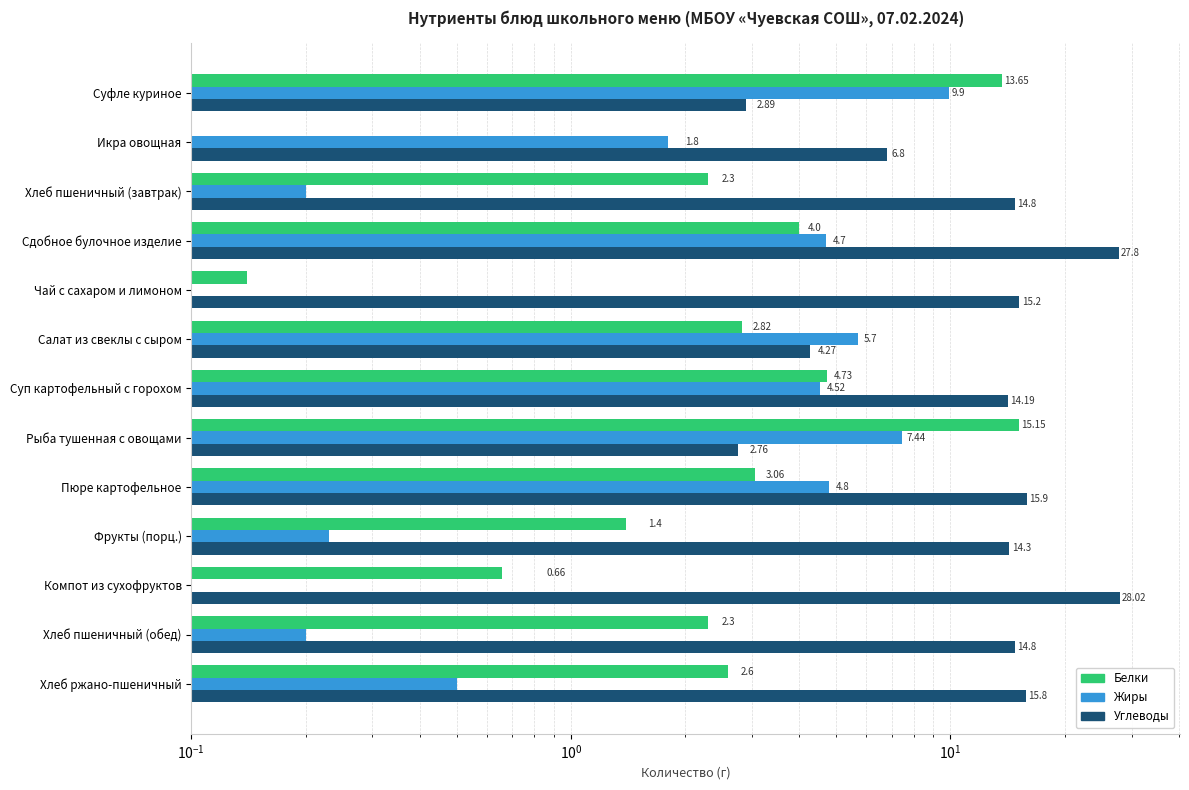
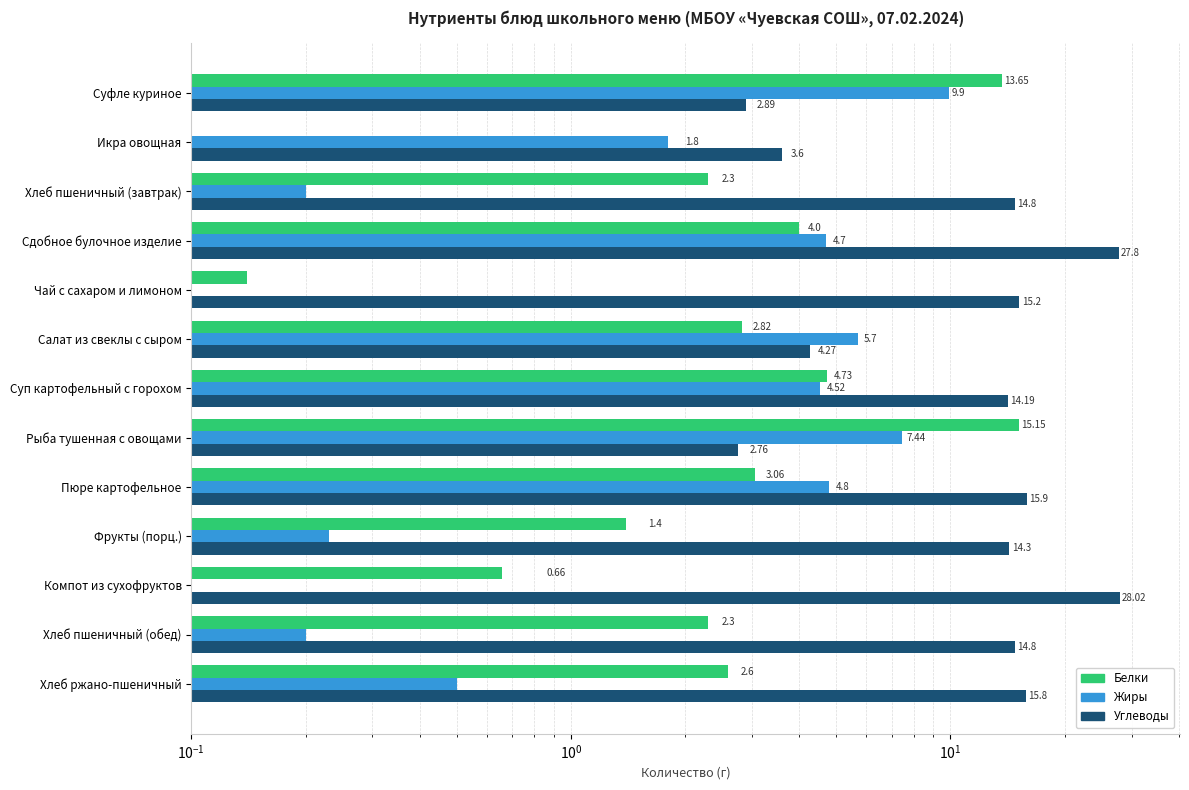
Углеводы, Икра овощная: 6.8 -> 3.6
